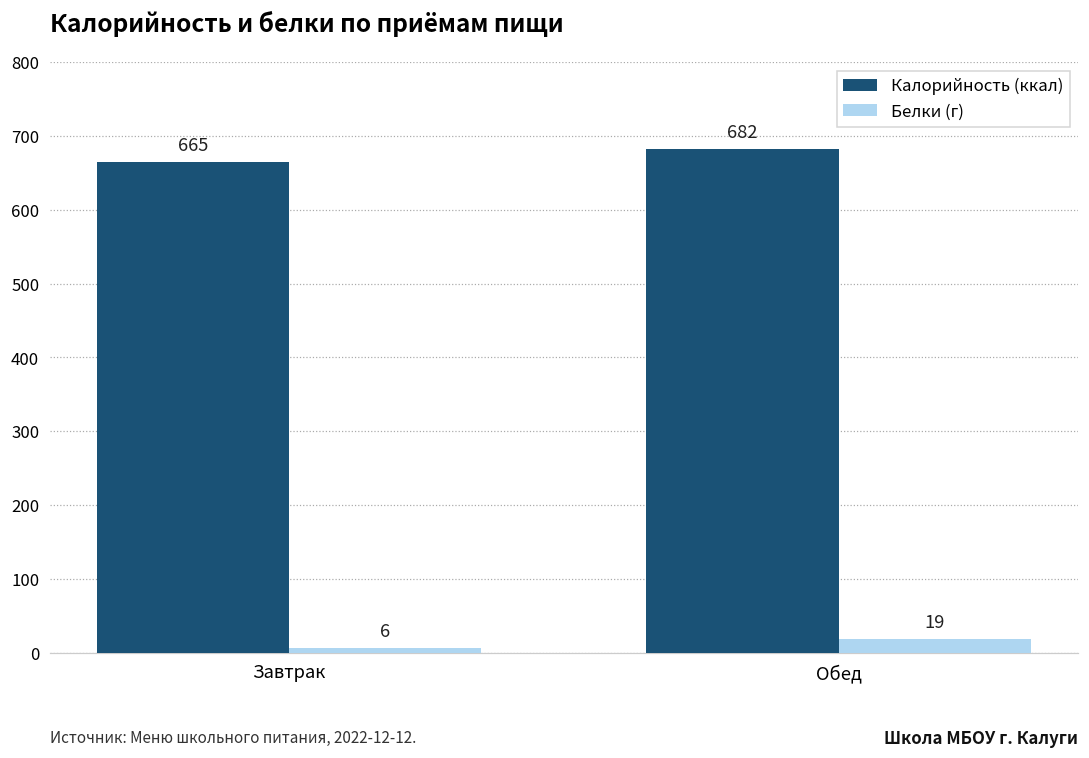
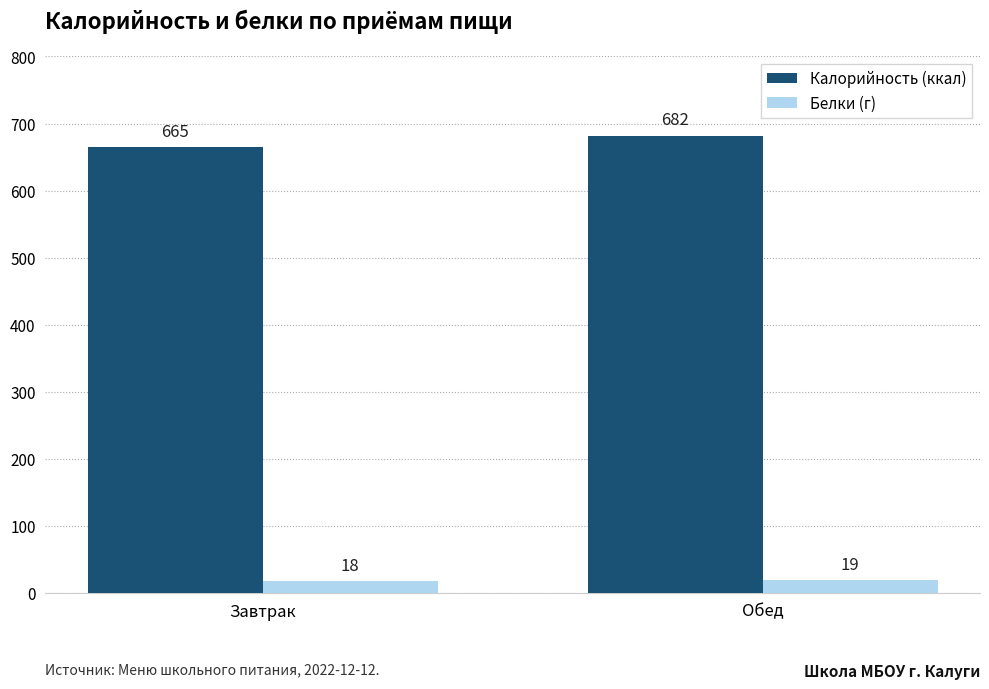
Белки (г), Завтрак: 6 -> 18
